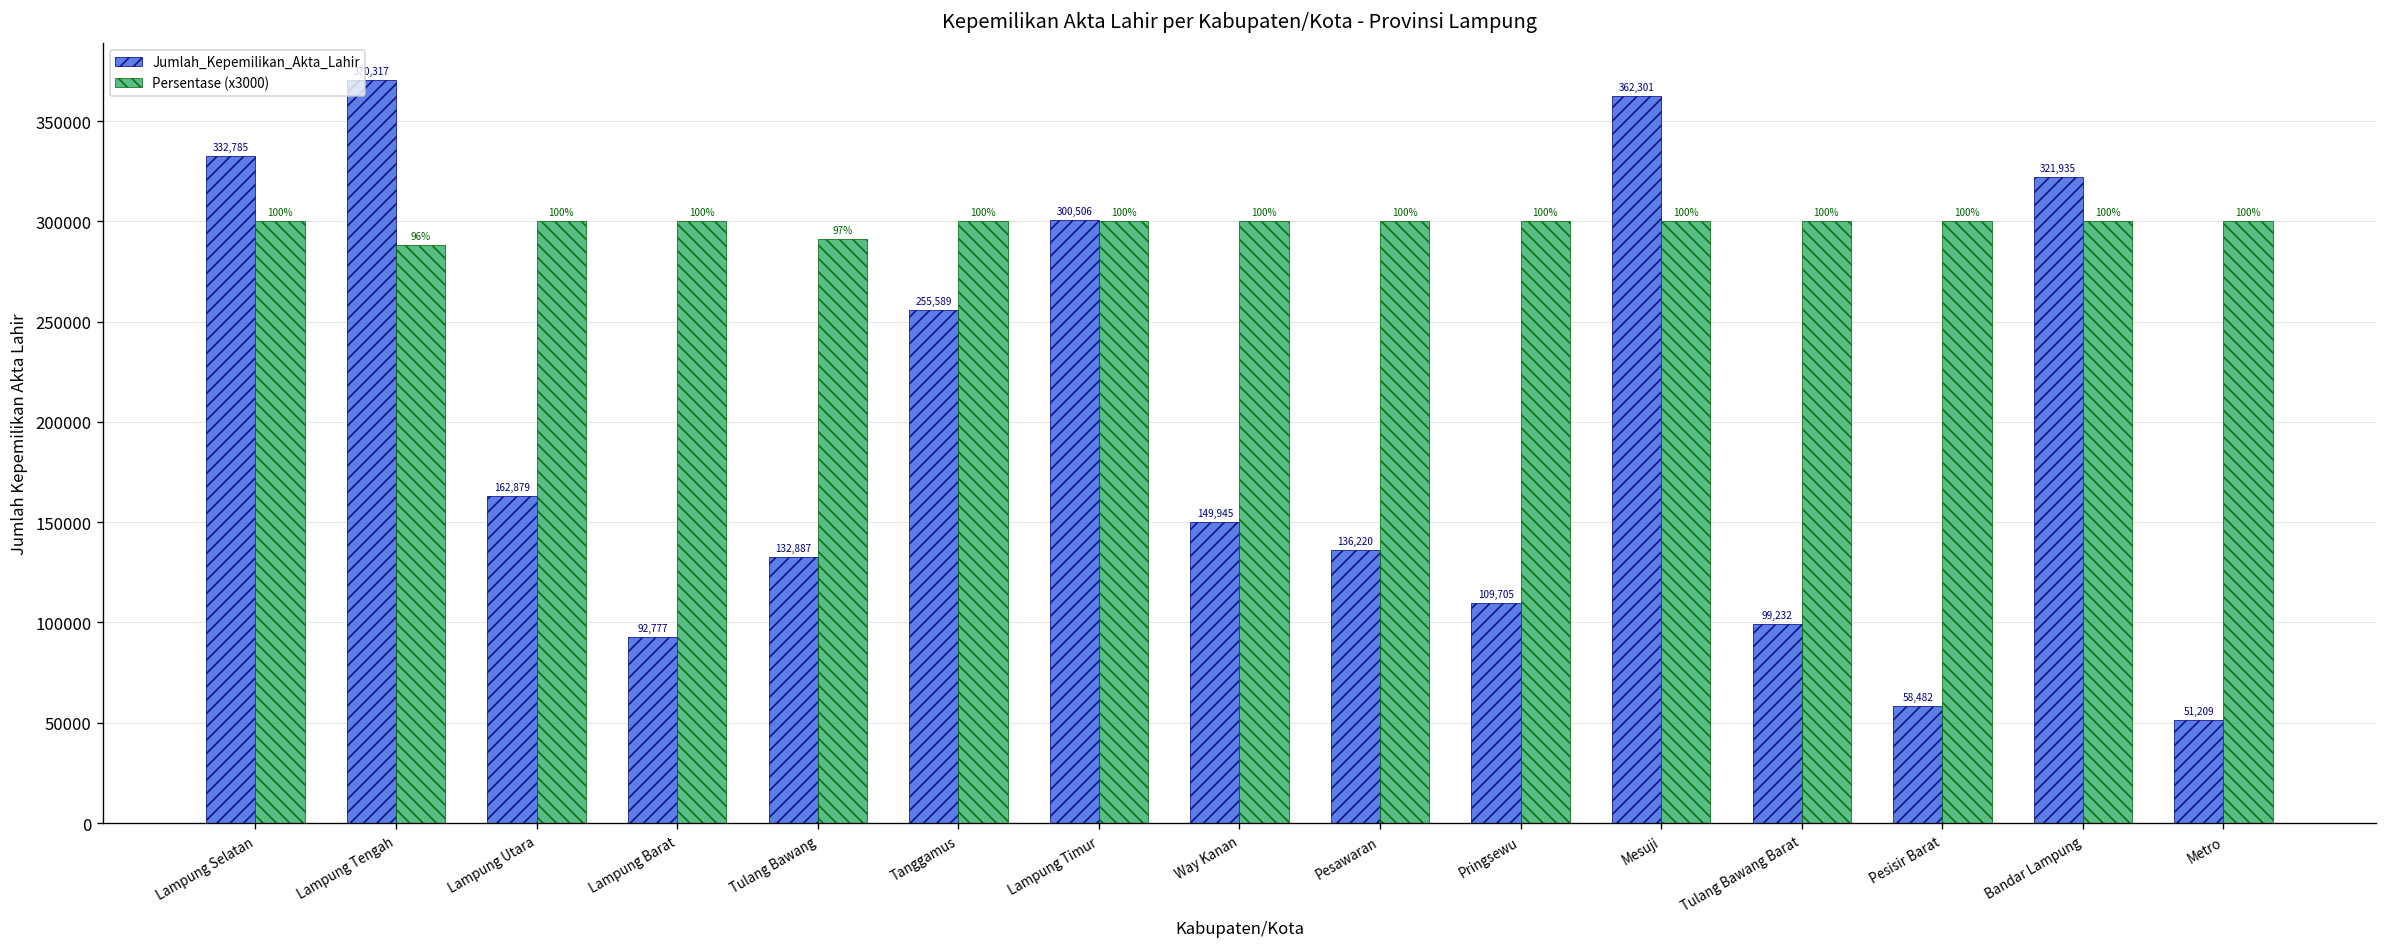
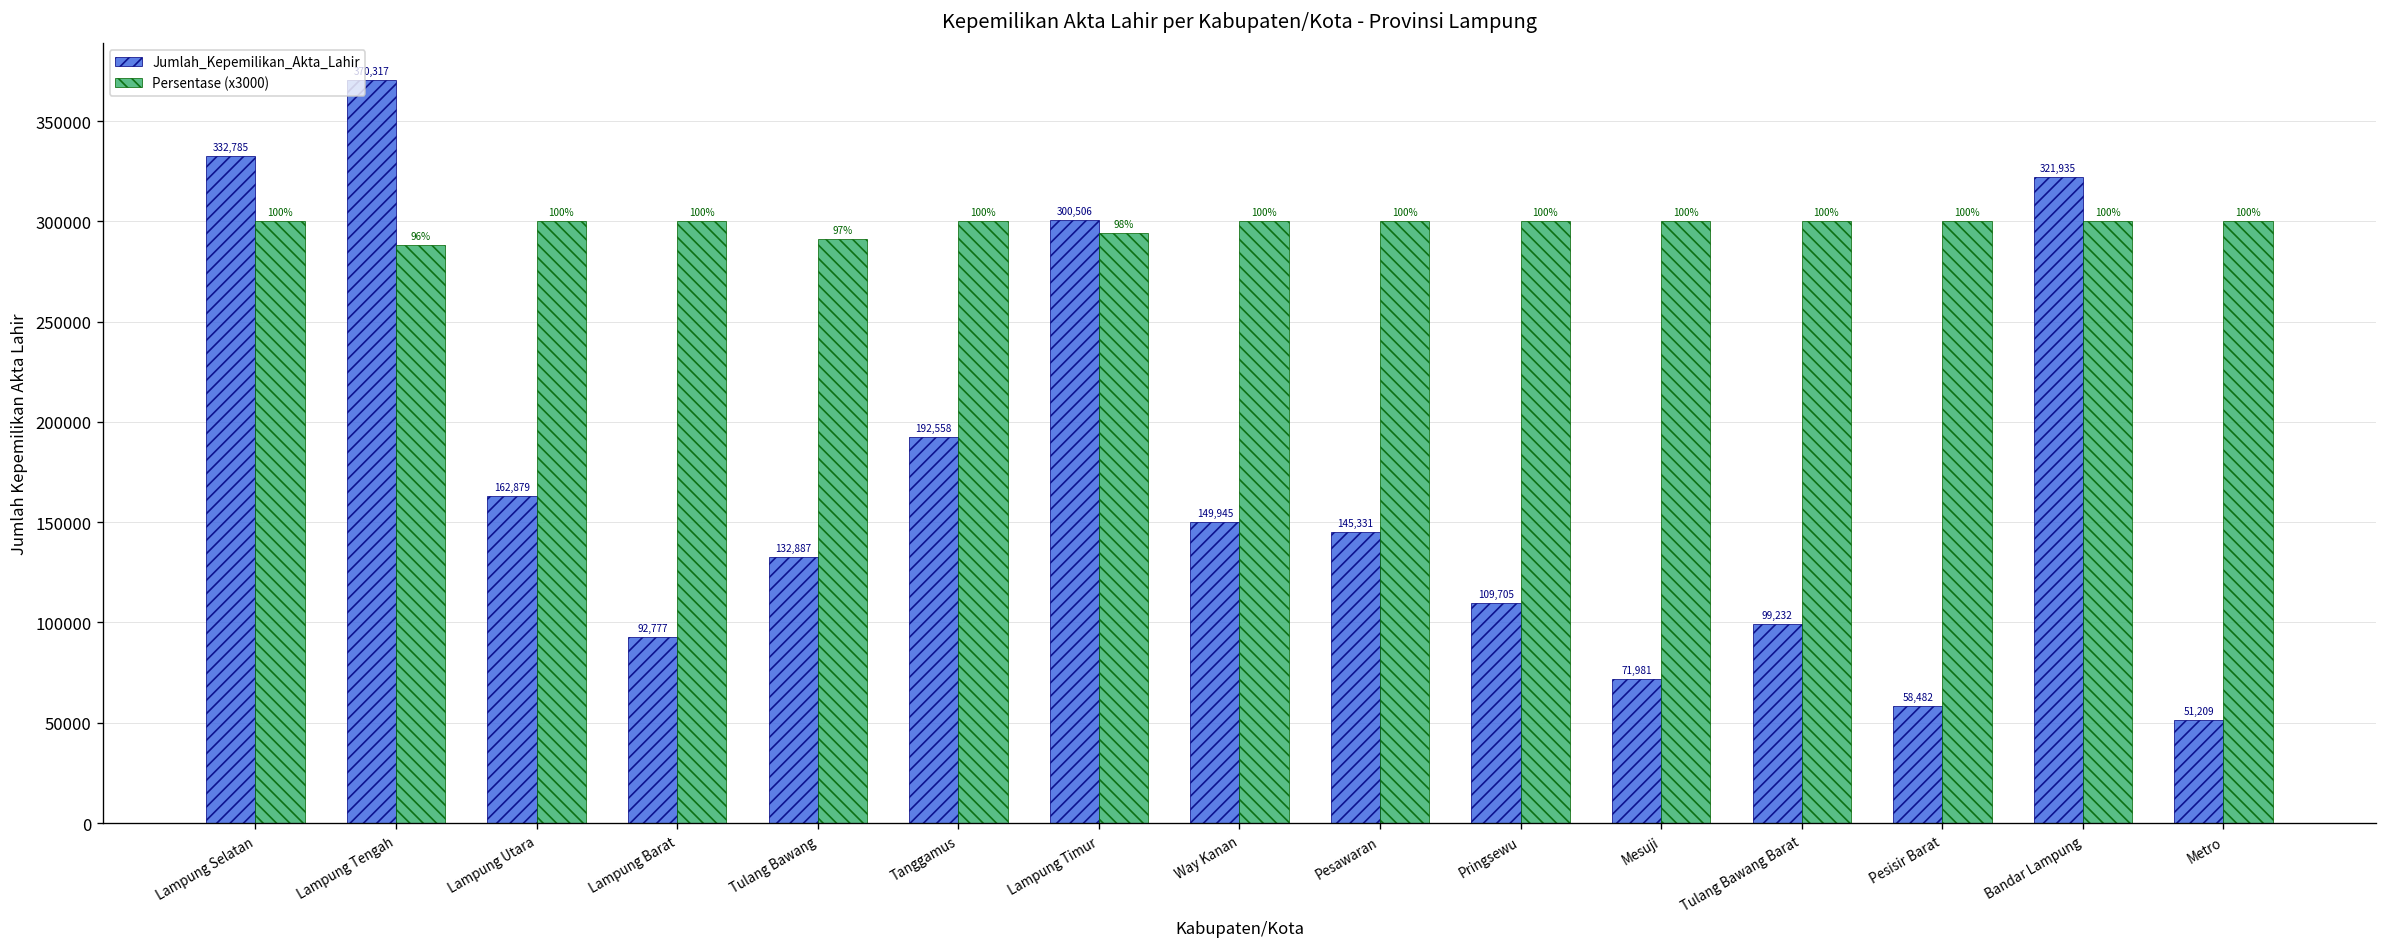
Jumlah_Kepemilikan_Akta_Lahir, Tanggamus: 255,589 -> 192,558
Persentase (x3000), Lampung Timur: 100% -> 98%
Jumlah_Kepemilikan_Akta_Lahir, Pesawaran: 136,220 -> 145,331
Jumlah_Kepemilikan_Akta_Lahir, Mesuji: 362,301 -> 71,981
